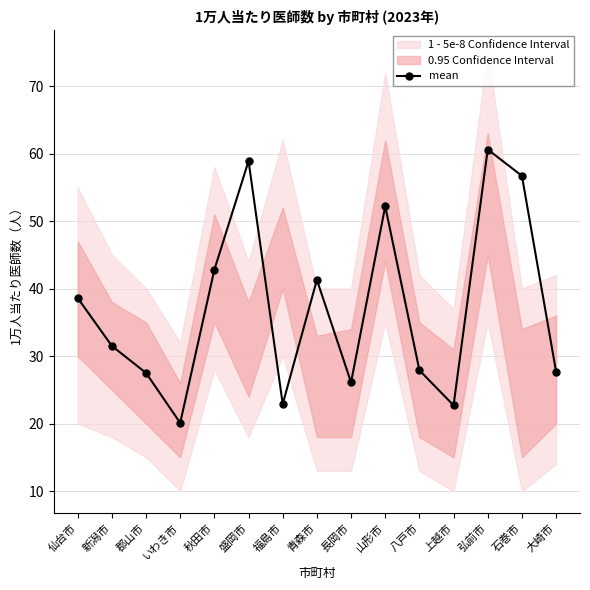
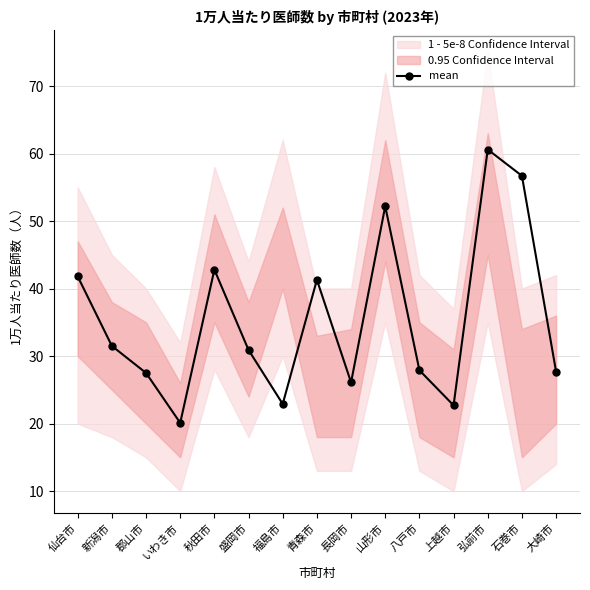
mean, 仙台市: 39 -> 42
mean, 盛岡市: 59 -> 31
